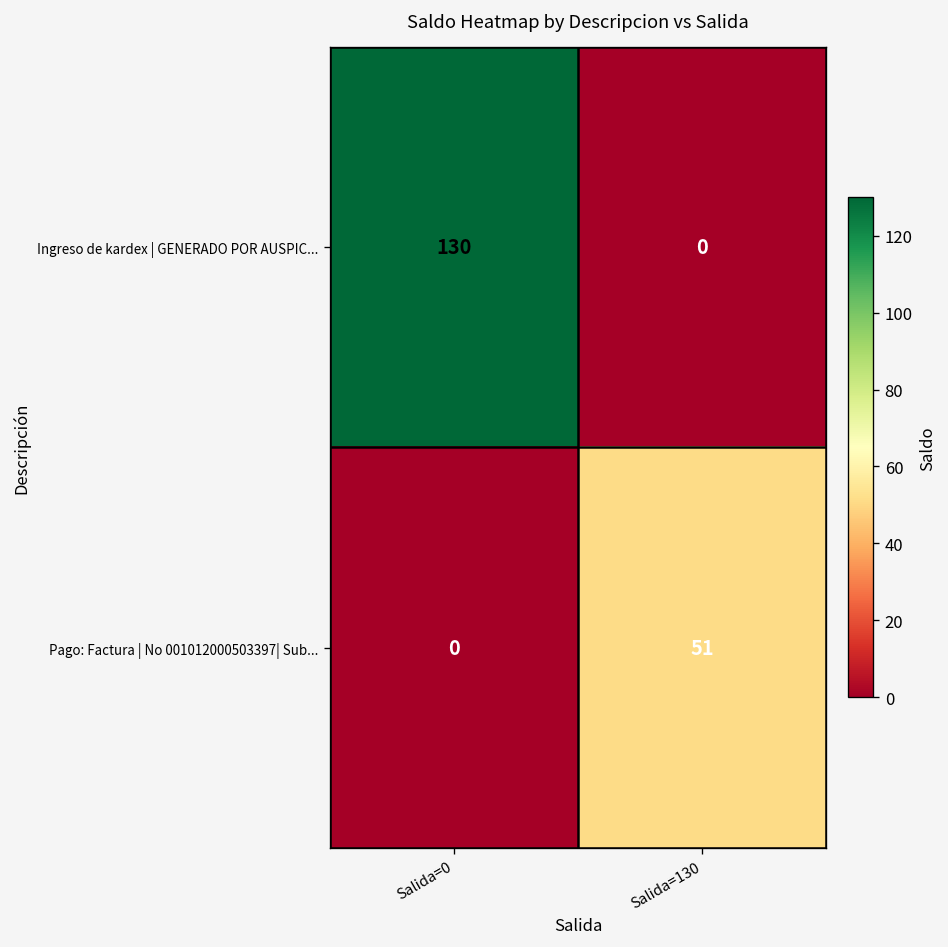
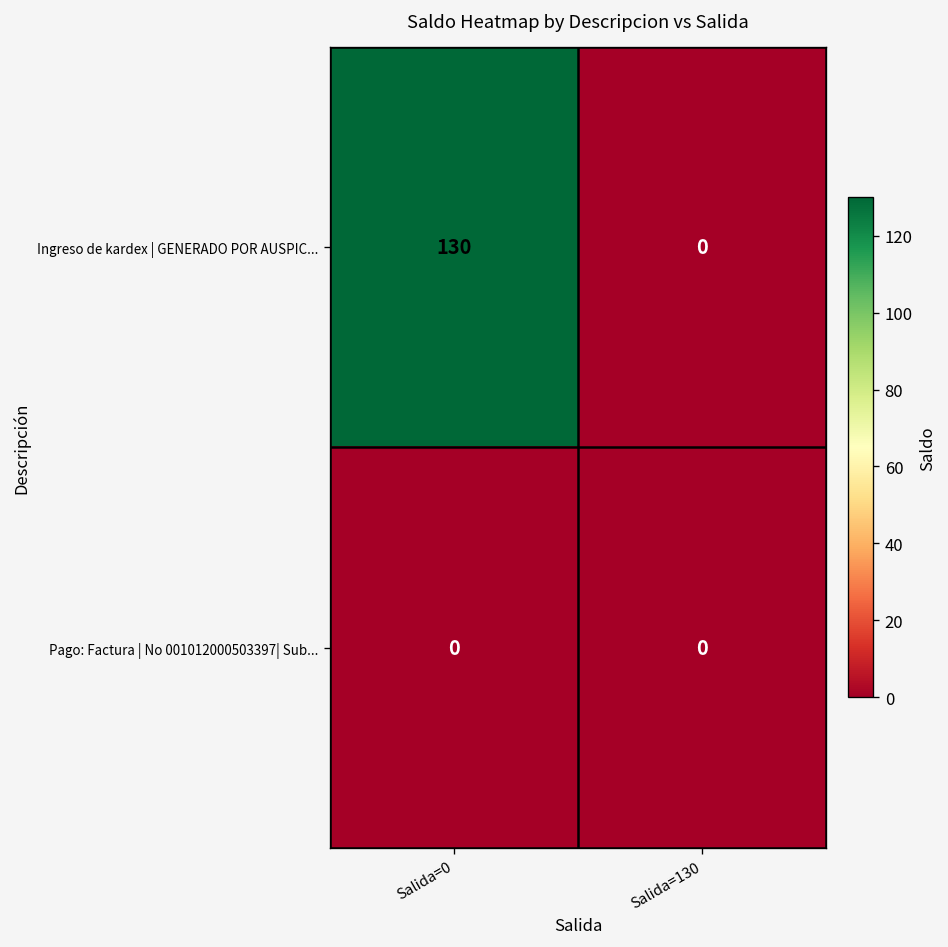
Pago: Factura | No 001012000503397| Sub..., Salida=130: 51 -> 0
